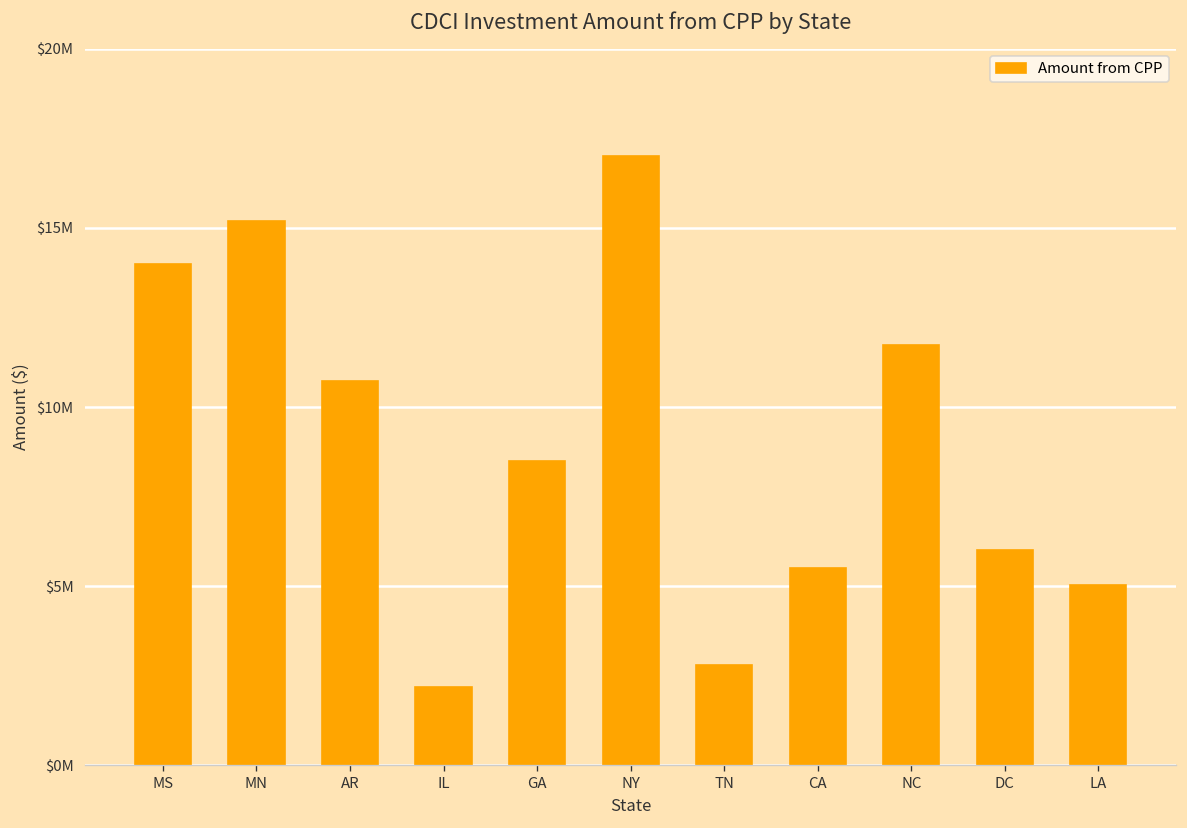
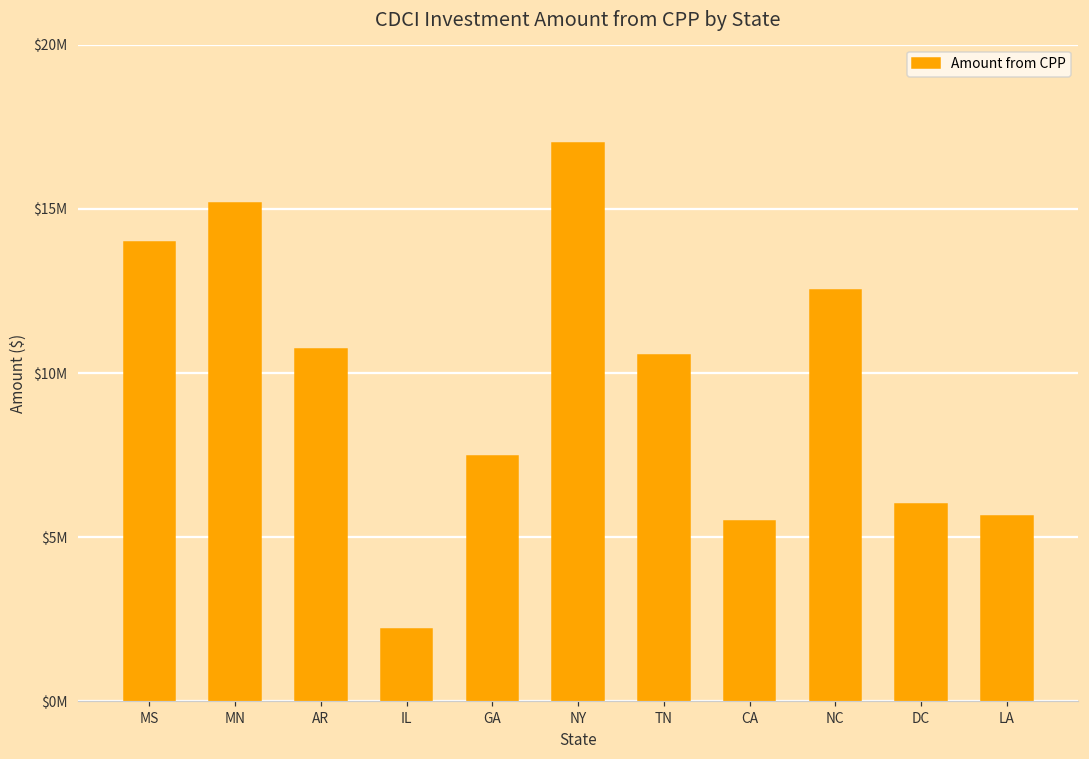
GA: $8500000 -> $7500000
TN: $2800000 -> $10600000
NC: $11700000 -> $12500000
LA: $5000000 -> $5600000
